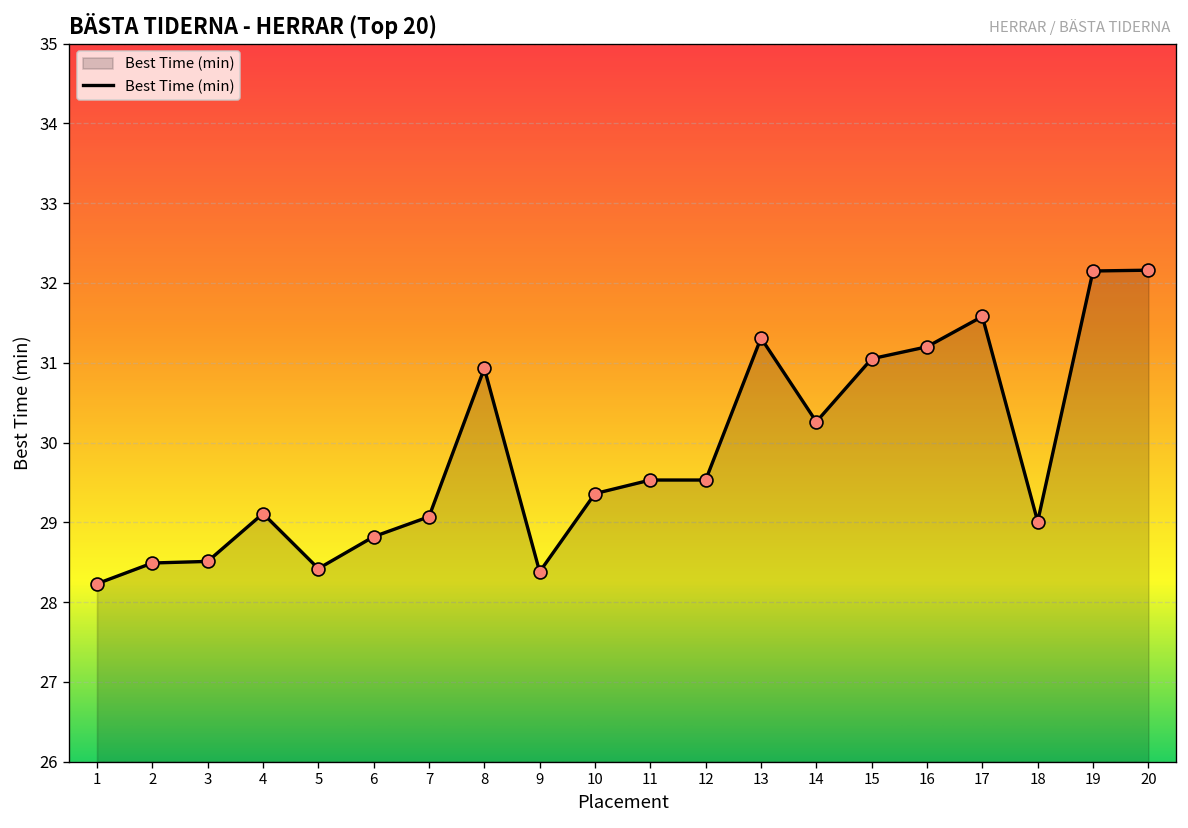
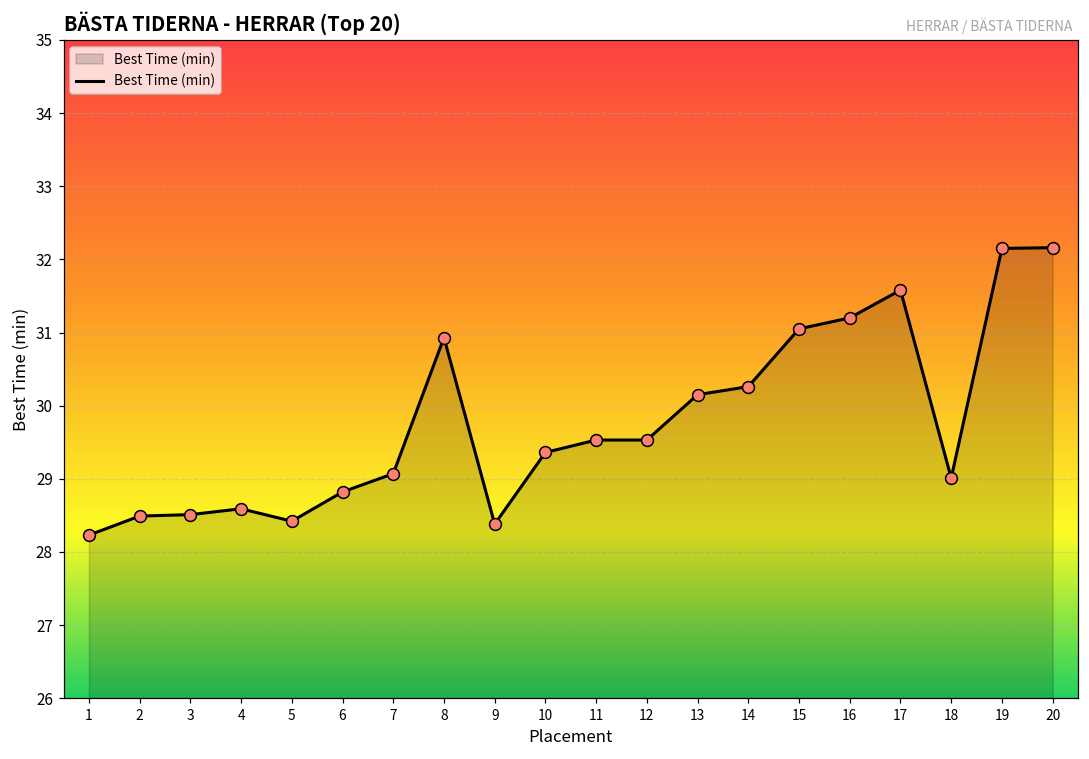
4: 29.1 -> 28.6
13: 31.3 -> 30.2
